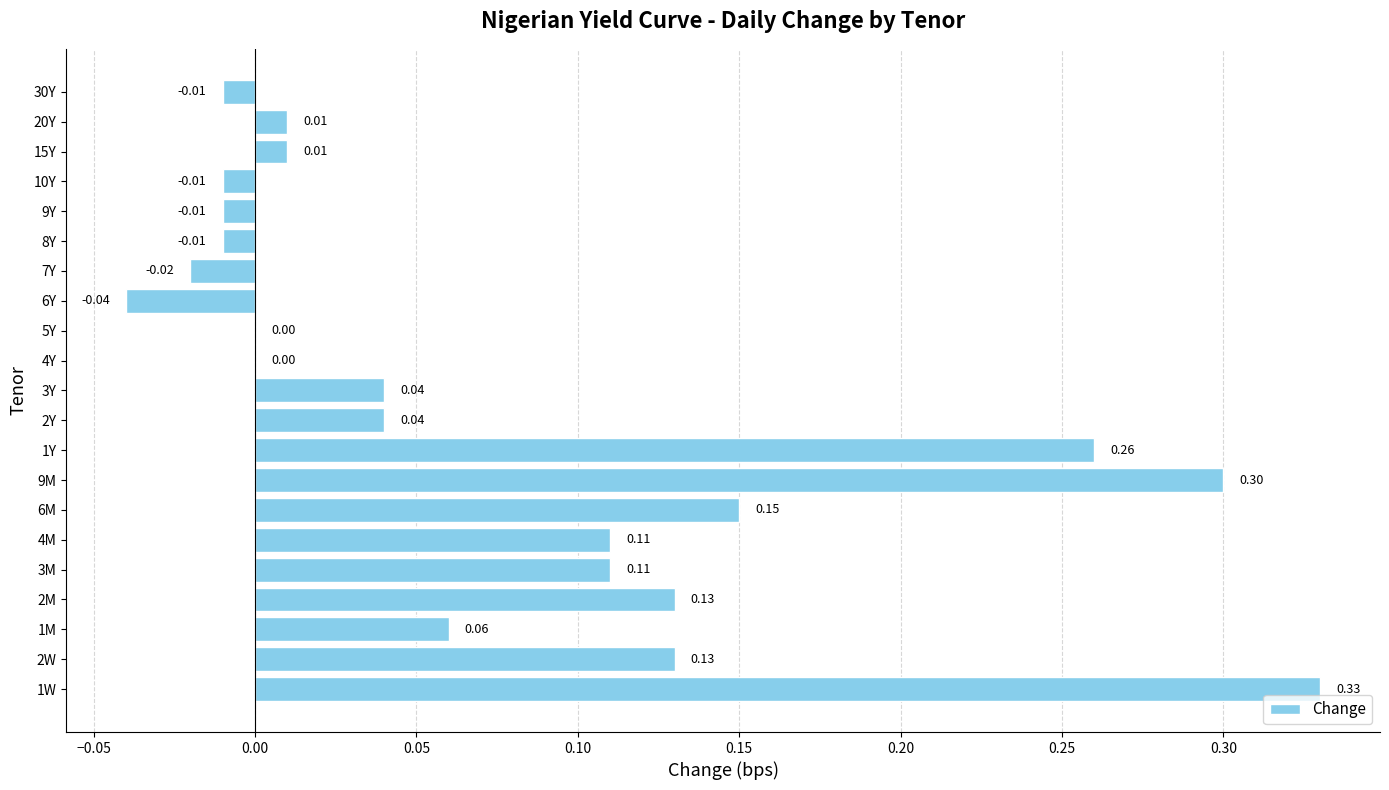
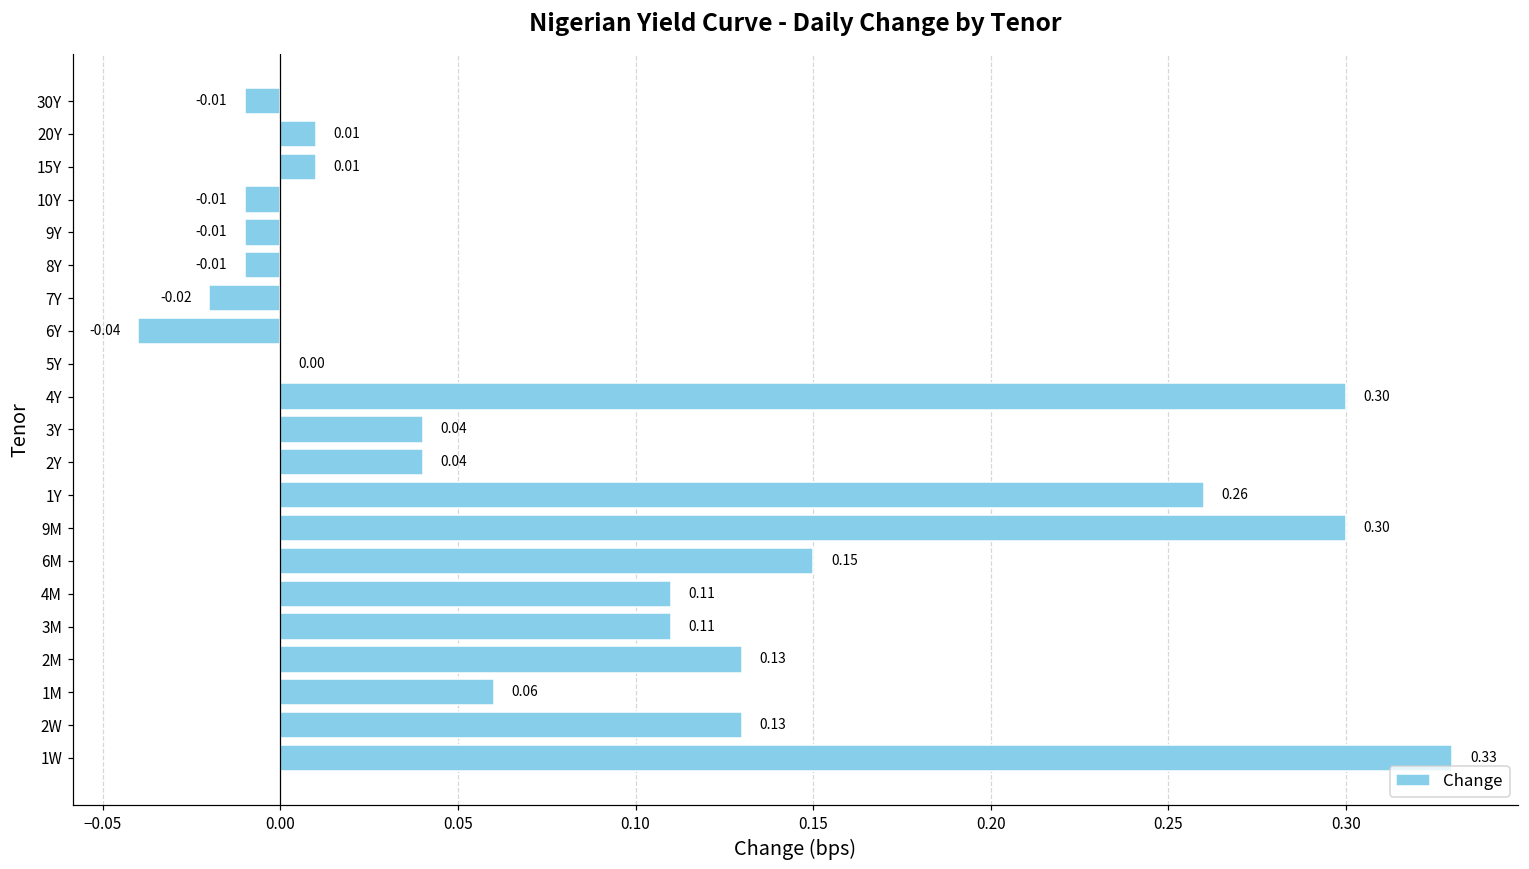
4Y: 0.00 -> 0.30
